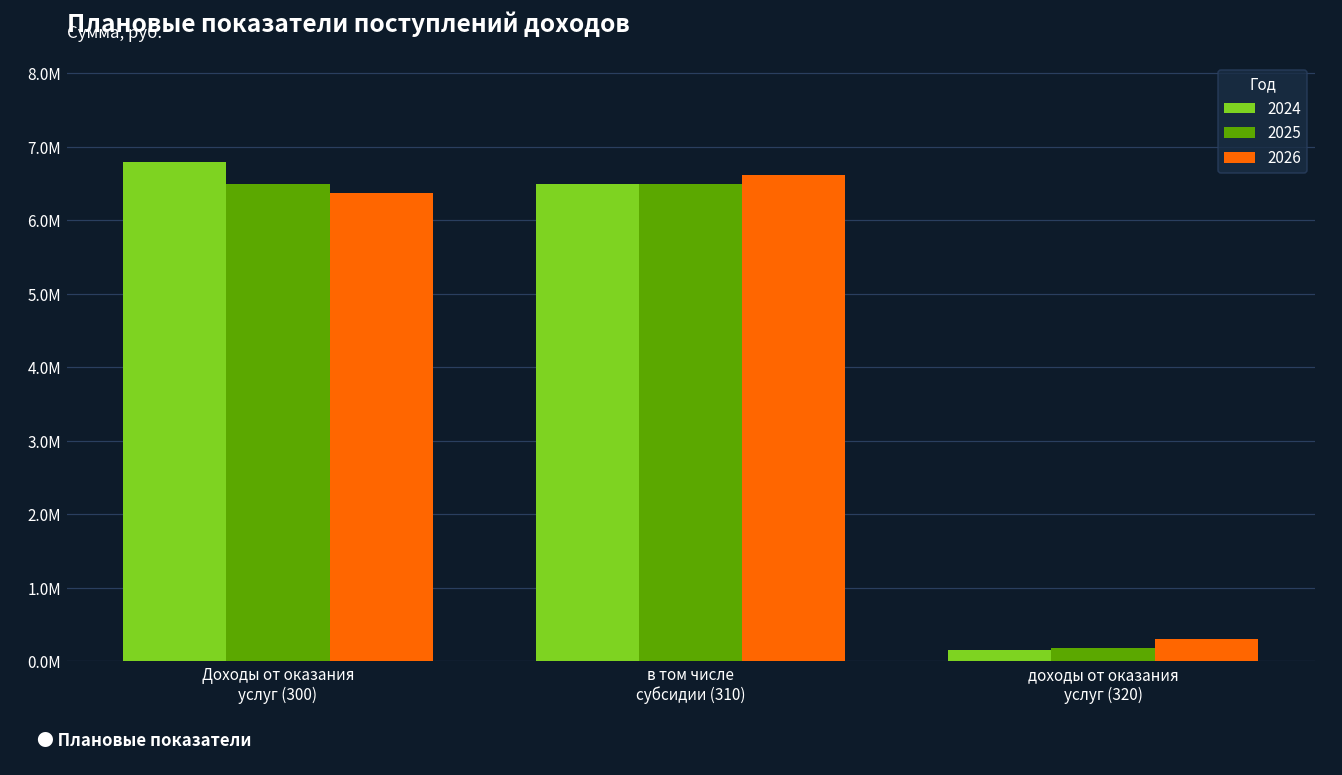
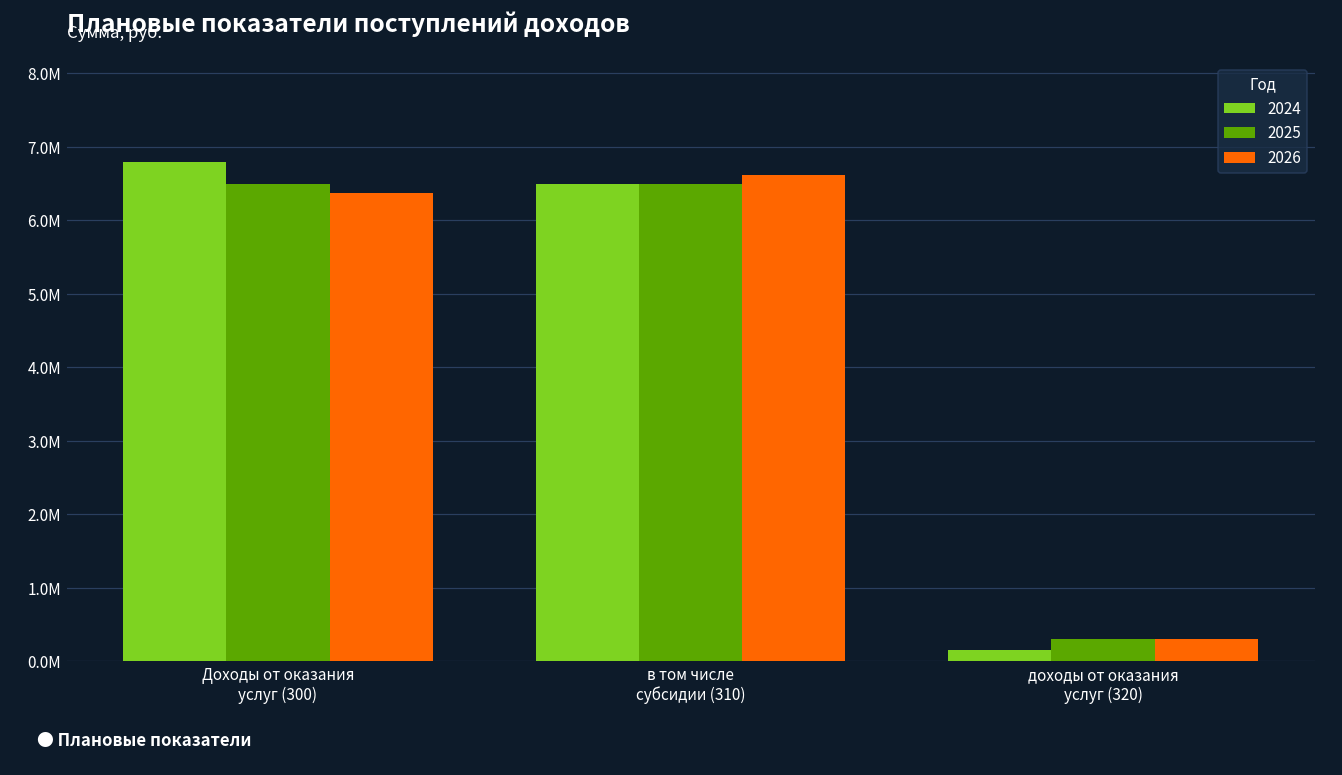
2025, доходы от оказания услуг (320): 200000 -> 300000
